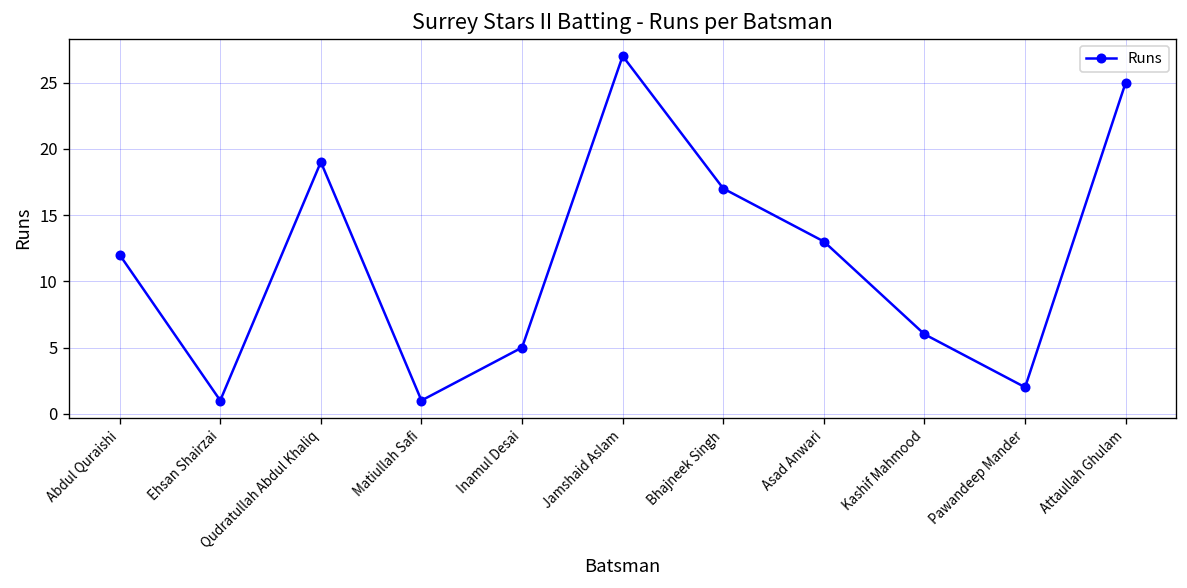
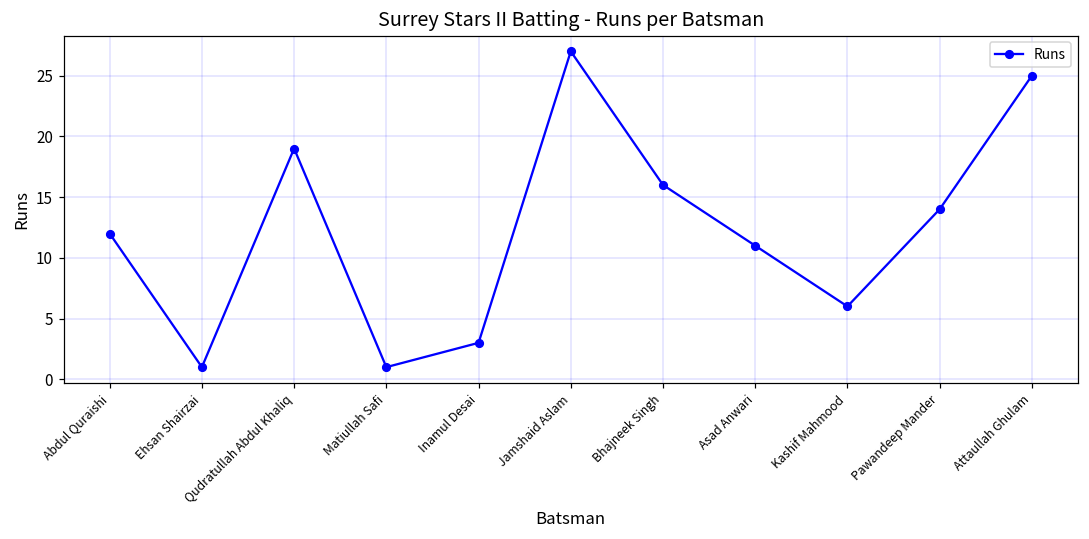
Inamul Desai: 5 -> 3
Bhajneek Singh: 17 -> 16
Asad Anwari: 13 -> 11
Pawandeep Mander: 2 -> 14
